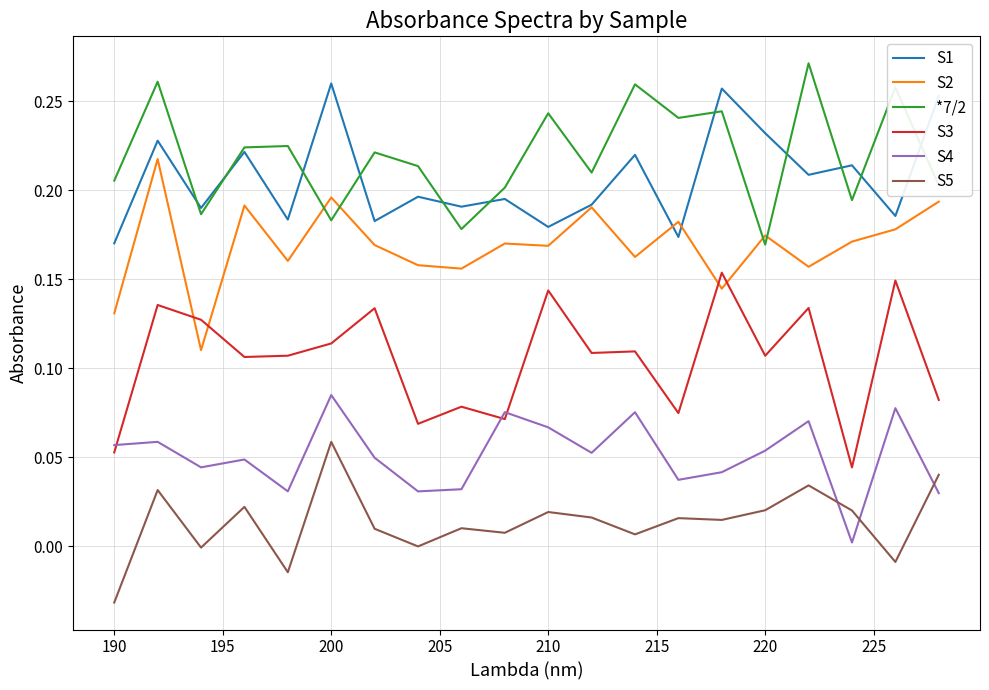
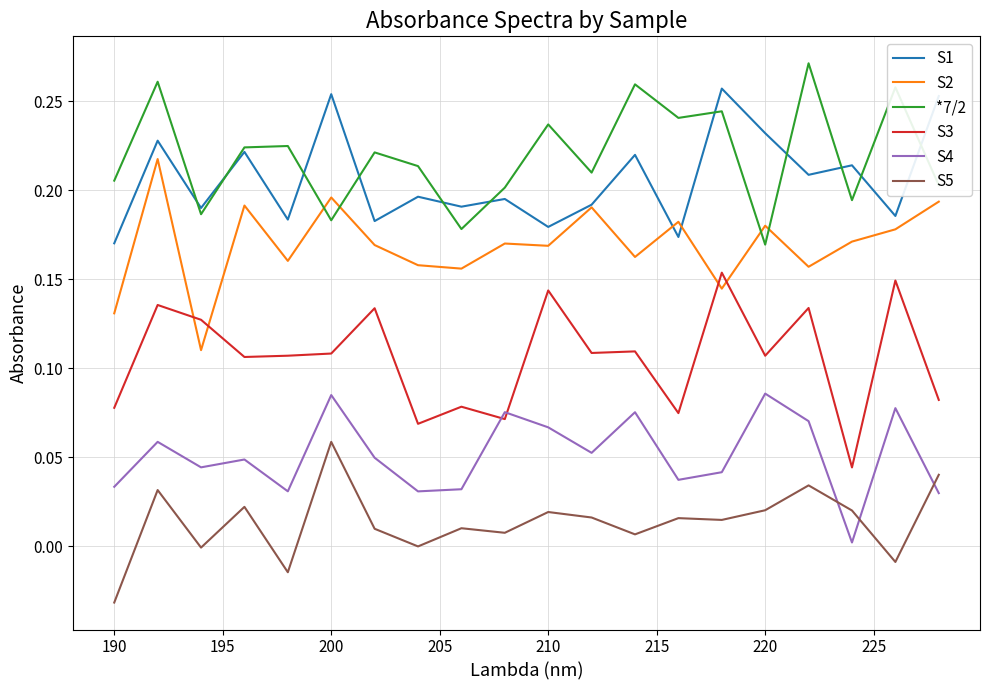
S3, 190: 0.053 -> 0.078
S4, 190: 0.057 -> 0.033
S1, 200: 0.260 -> 0.254
S3, 200: 0.114 -> 0.108
*7/2, 210: 0.243 -> 0.237
S2, 220: 0.175 -> 0.180
S4, 220: 0.054 -> 0.086
